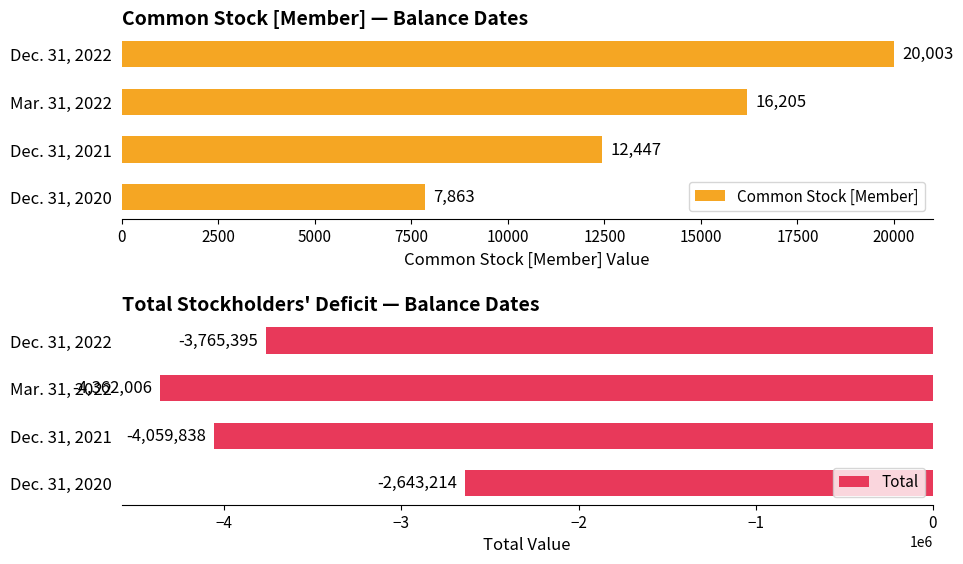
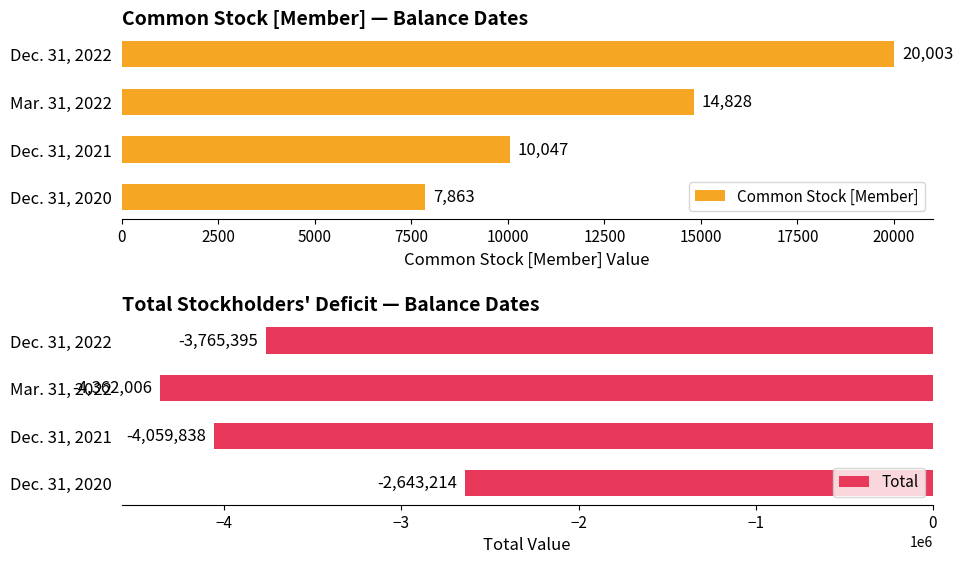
Common Stock [Member] — Balance Dates, Mar. 31, 2022: 16,205 -> 14,828
Common Stock [Member] — Balance Dates, Dec. 31, 2021: 12,447 -> 10,047
